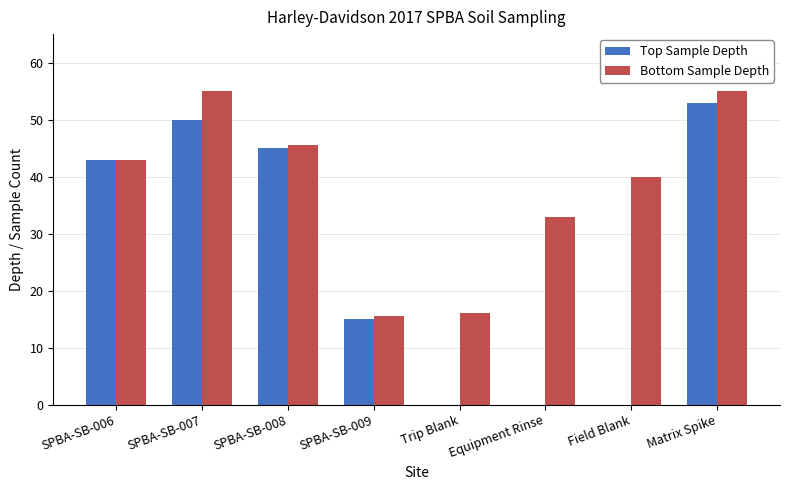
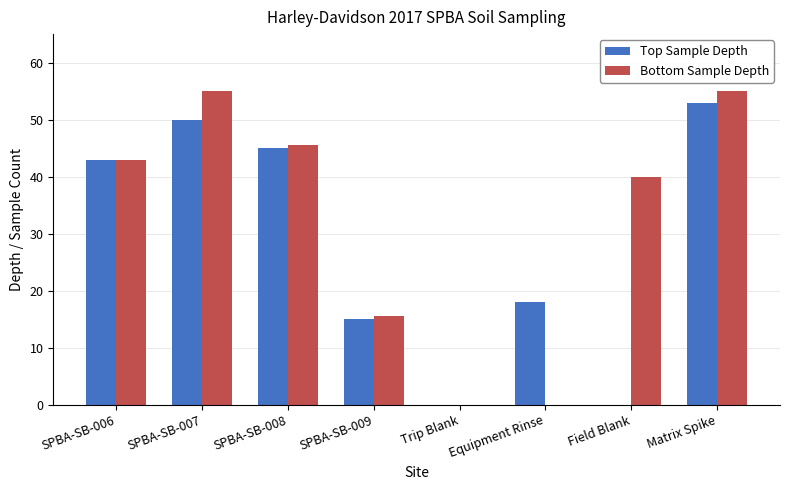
Bottom Sample Depth, Trip Blank: 16 -> 0
Top Sample Depth, Equipment Rinse: 0 -> 18
Bottom Sample Depth, Equipment Rinse: 33 -> 0
